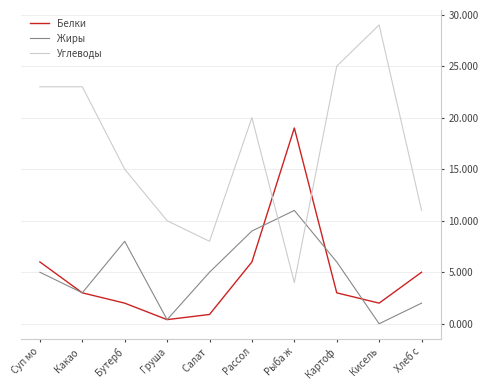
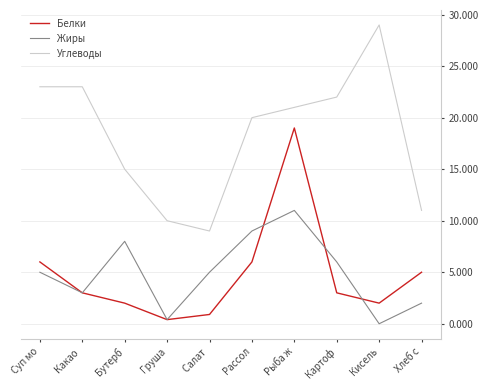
Углеводы, Салат: 8 -> 9
Углеводы, Рыба ж: 4 -> 21
Углеводы, Картоф: 25 -> 22
